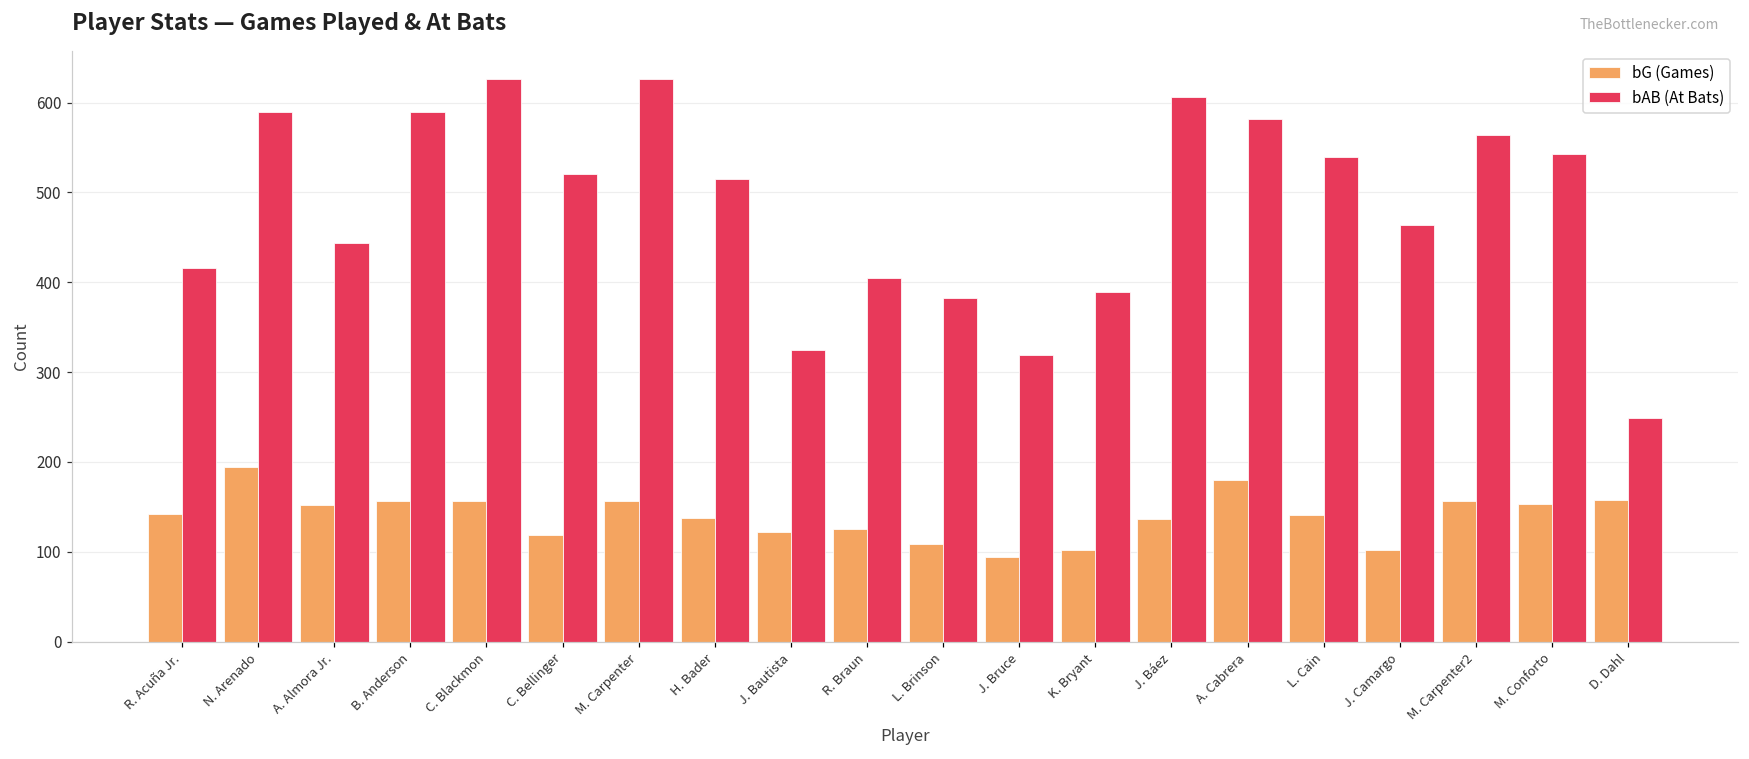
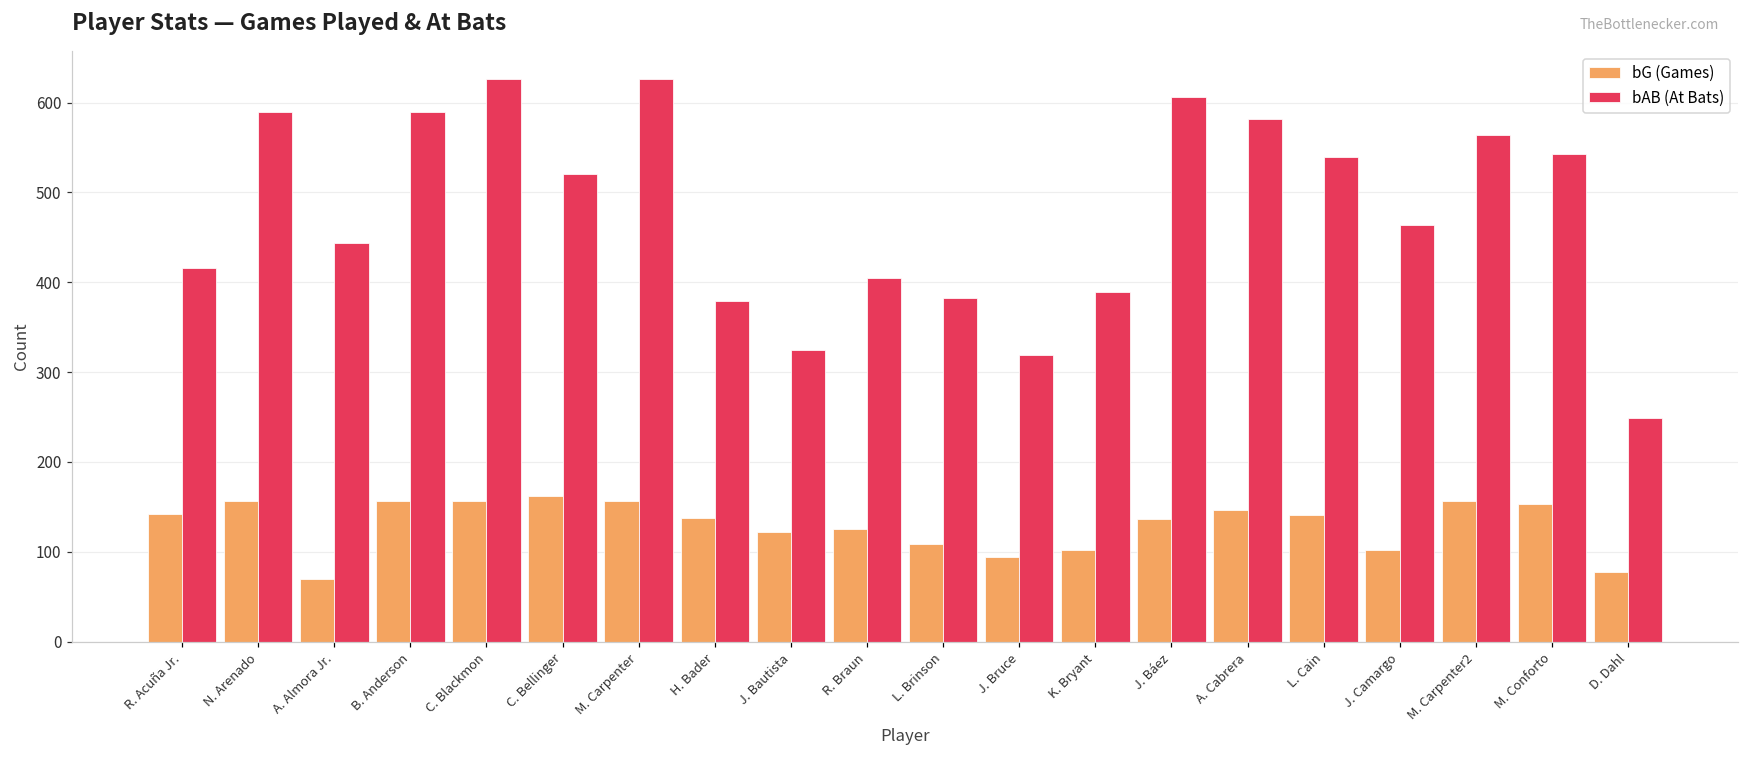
bG (Games), N. Arenado: 190 -> 160
bG (Games), A. Almora Jr.: 150 -> 70
bG (Games), C. Bellinger: 120 -> 160
bAB (At Bats), H. Bader: 520 -> 380
bG (Games), A. Cabrera: 180 -> 150
bG (Games), D. Dahl: 160 -> 80
